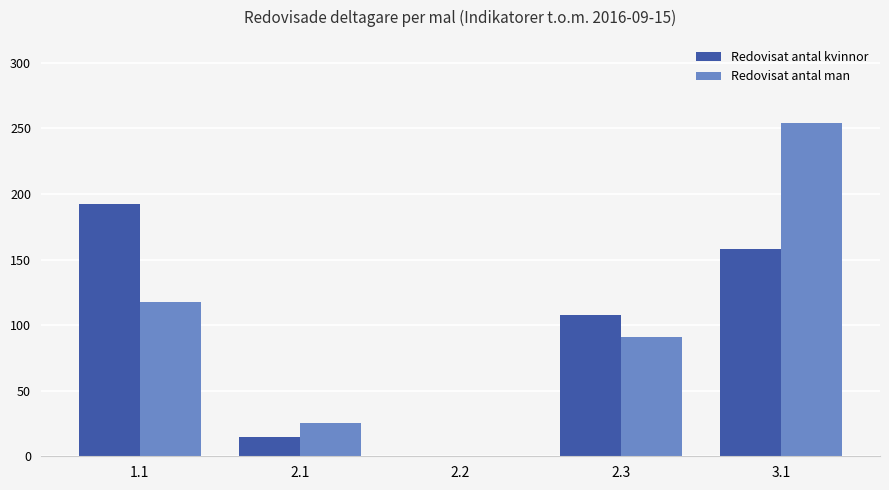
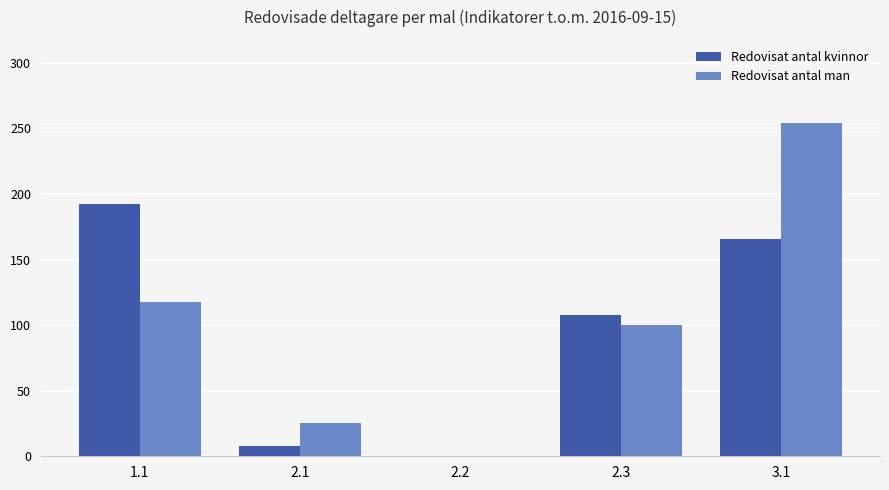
Redovisat antal kvinnor, 2.1: 15 -> 8
Redovisat antal man, 2.3: 91 -> 100
Redovisat antal kvinnor, 3.1: 158 -> 166
